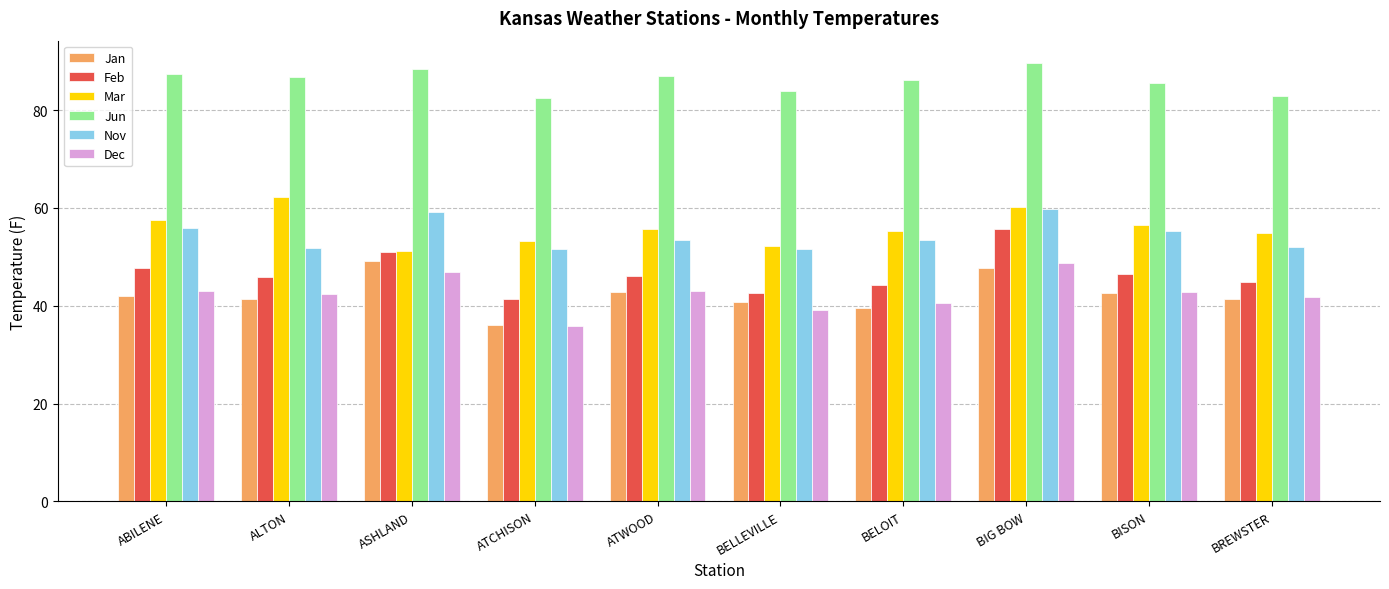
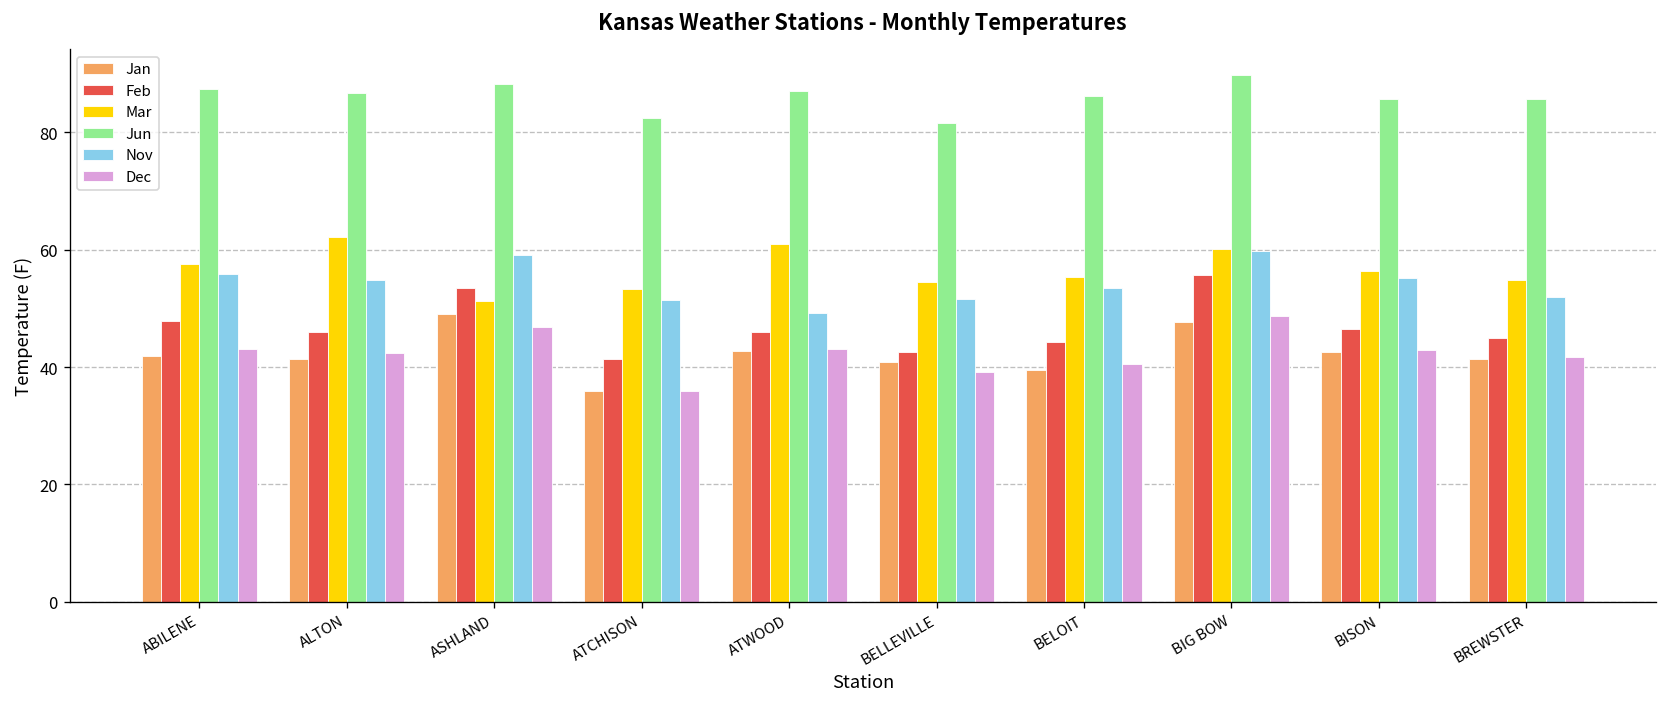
Nov, ALTON: 52 -> 55
Feb, ASHLAND: 51 -> 54
Mar, ATWOOD: 56 -> 61
Nov, ATWOOD: 54 -> 49
Mar, BELLEVILLE: 52 -> 55
Jun, BELLEVILLE: 84 -> 82
Jun, BREWSTER: 83 -> 86
